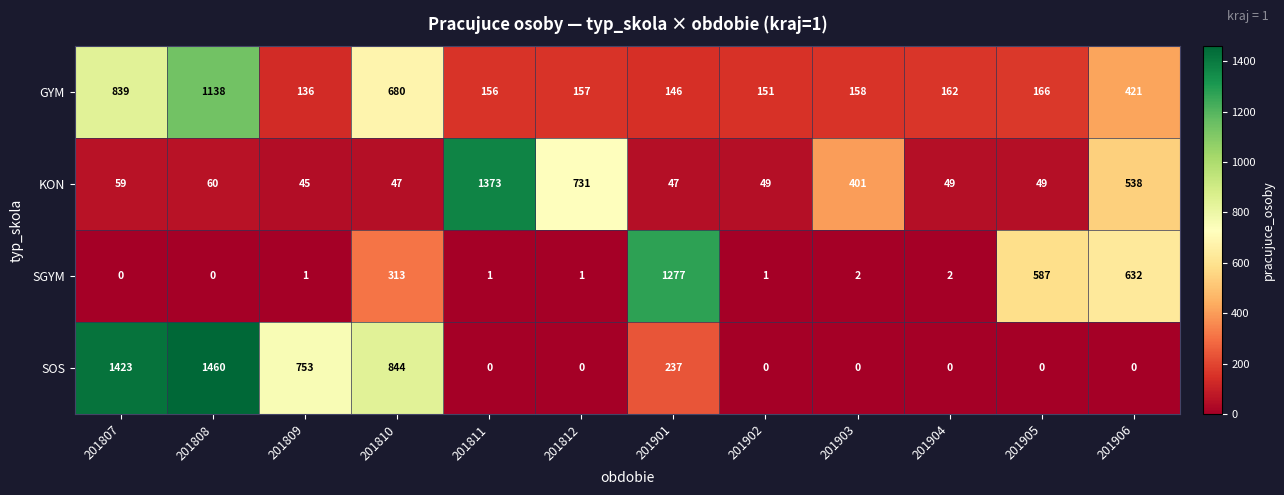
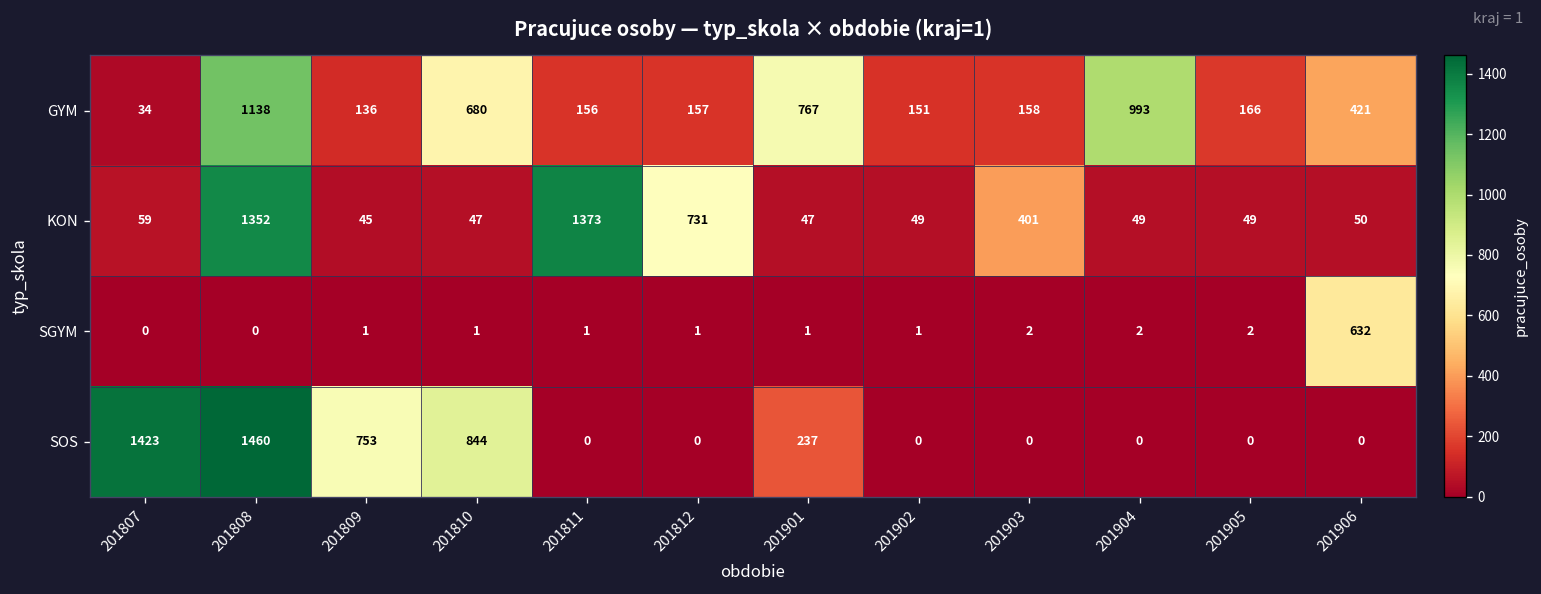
GYM, 201807: 839 -> 34
GYM, 201901: 146 -> 767
GYM, 201904: 162 -> 993
KON, 201808: 60 -> 1352
KON, 201906: 538 -> 50
SGYM, 201810: 313 -> 1
SGYM, 201901: 1277 -> 1
SGYM, 201905: 587 -> 2
